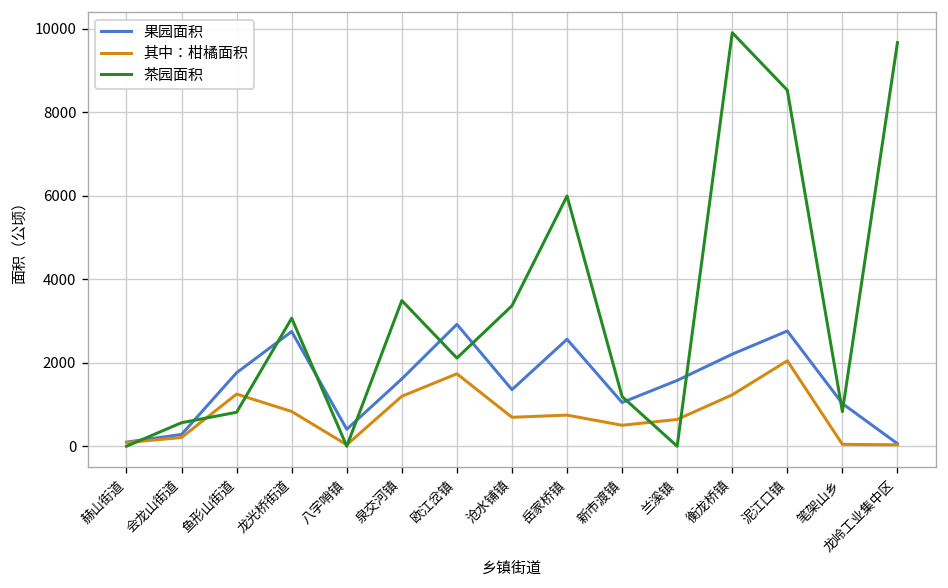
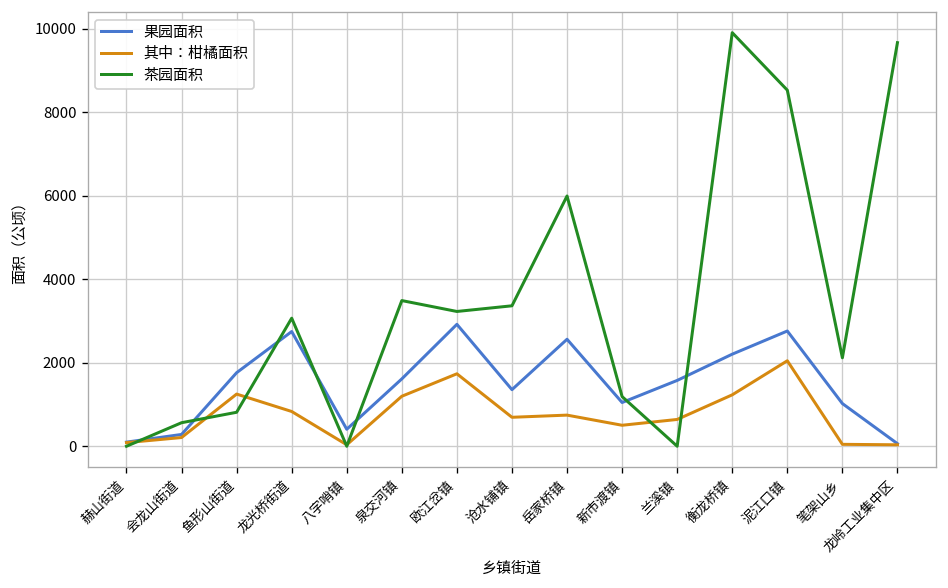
茶园面积, 欧江岔镇: 2100 -> 3200
茶园面积, 笔架山乡: 800 -> 2100
